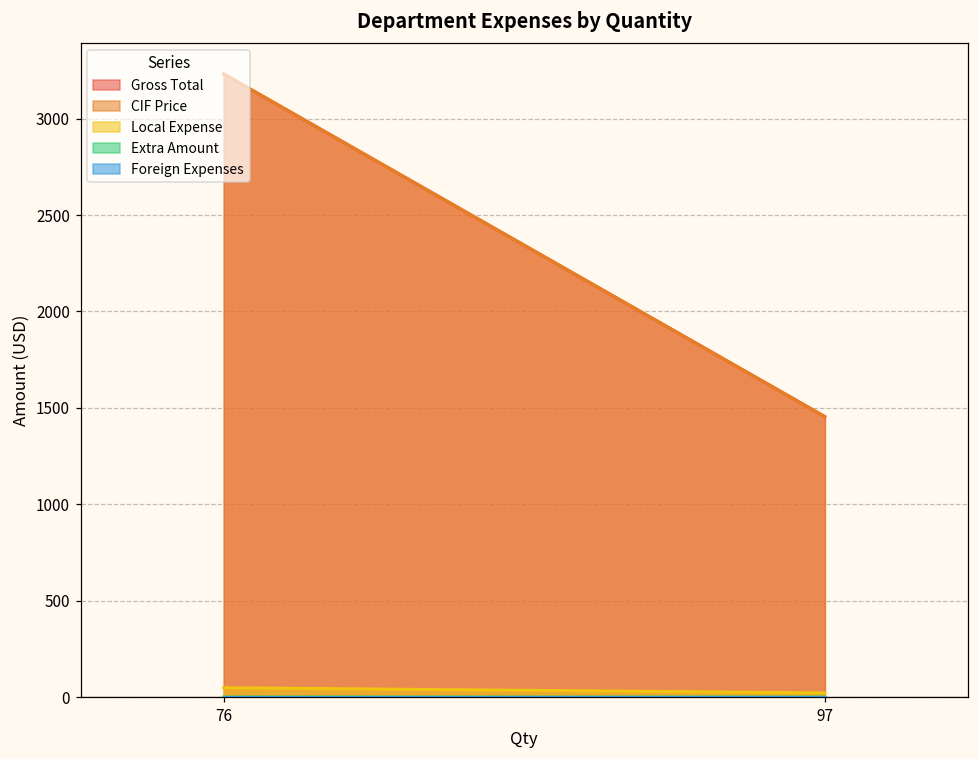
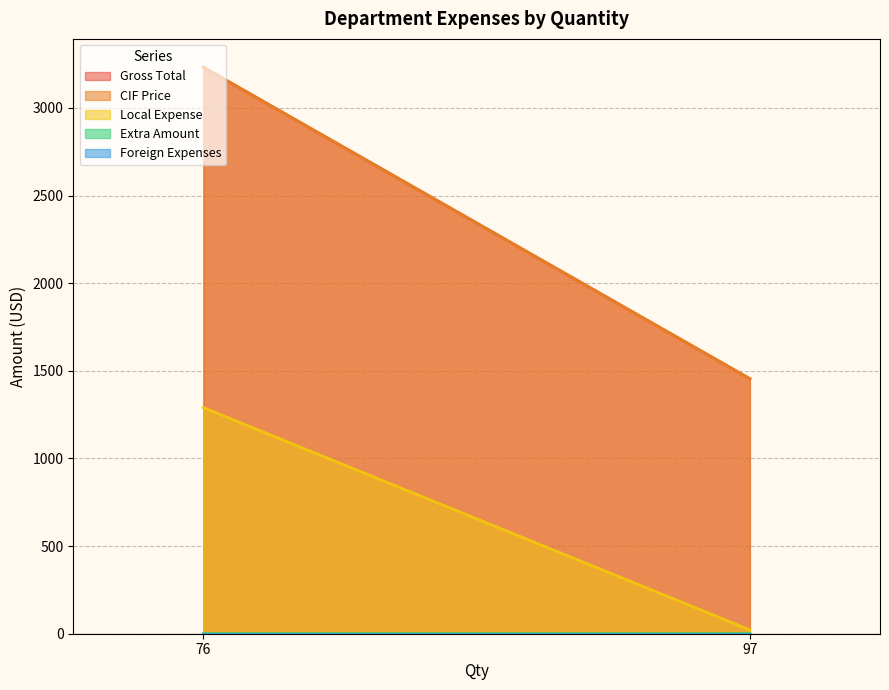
Local Expense, 76: 50 -> 1290
